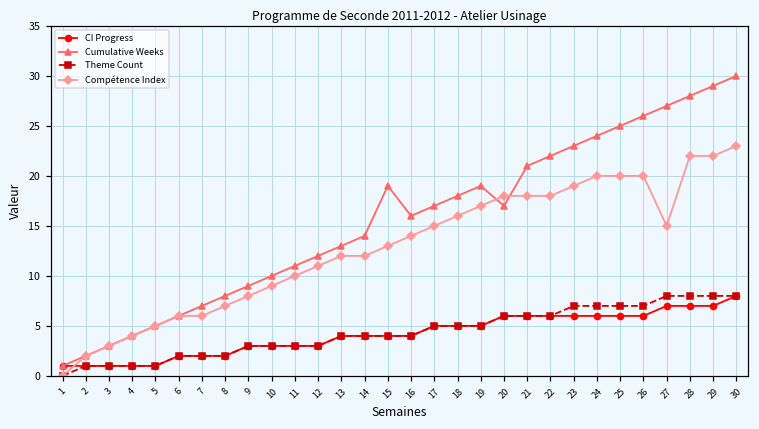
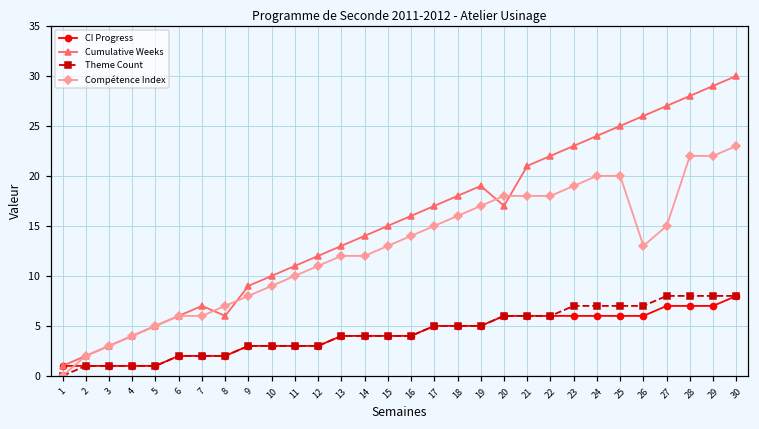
Cumulative Weeks, 8: 8 -> 6
Cumulative Weeks, 15: 19 -> 15
Compétence Index, 26: 20 -> 13
